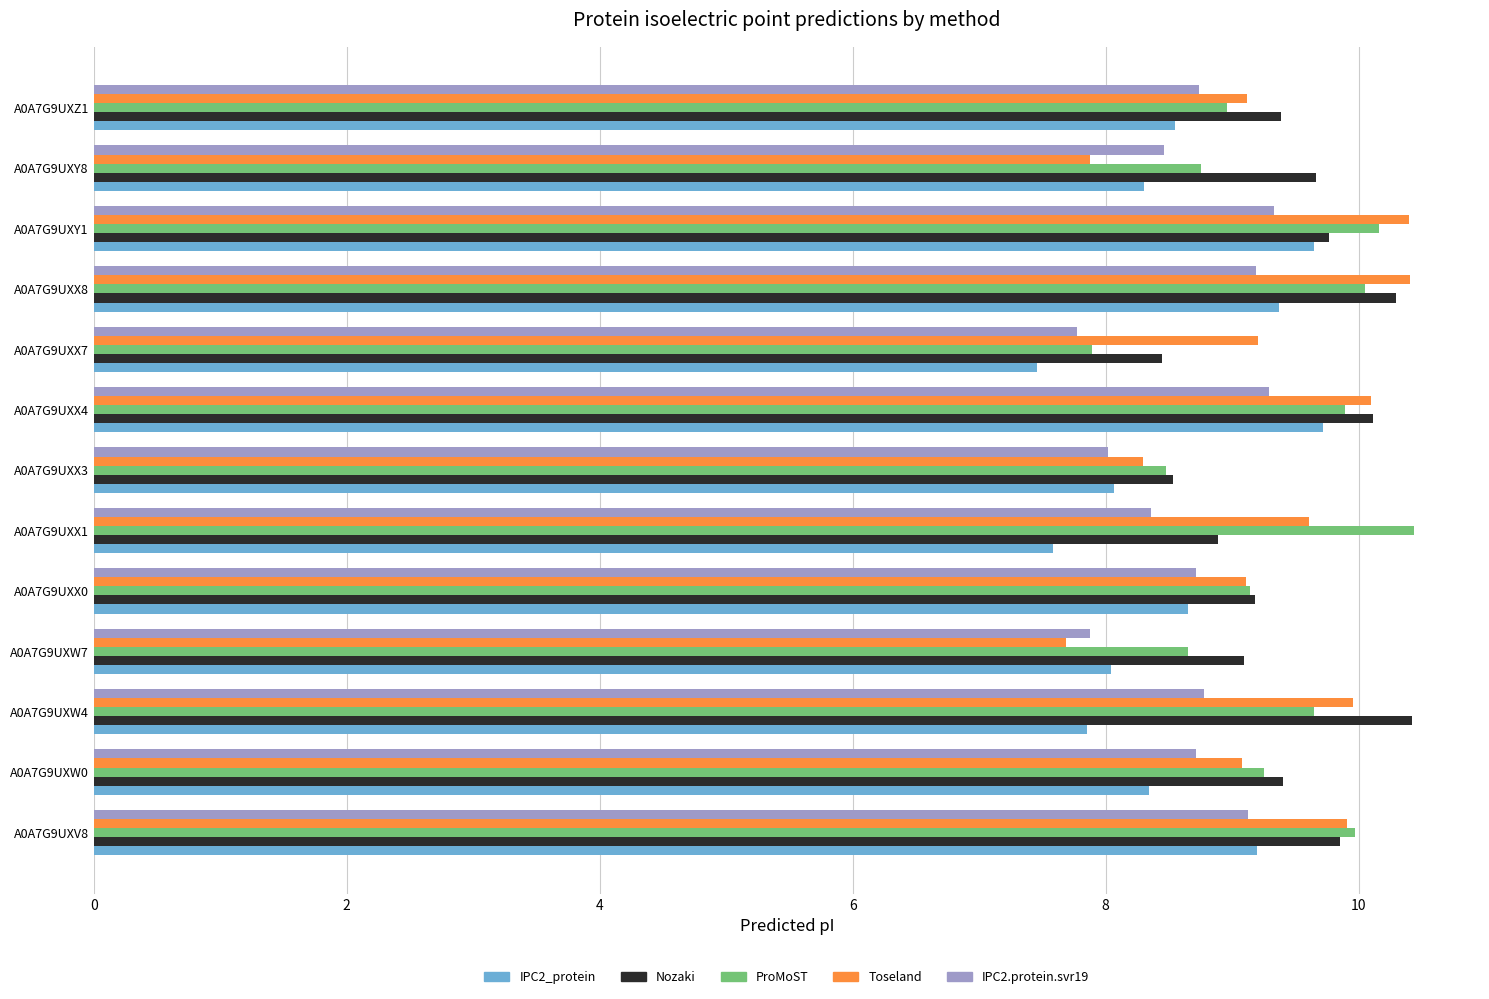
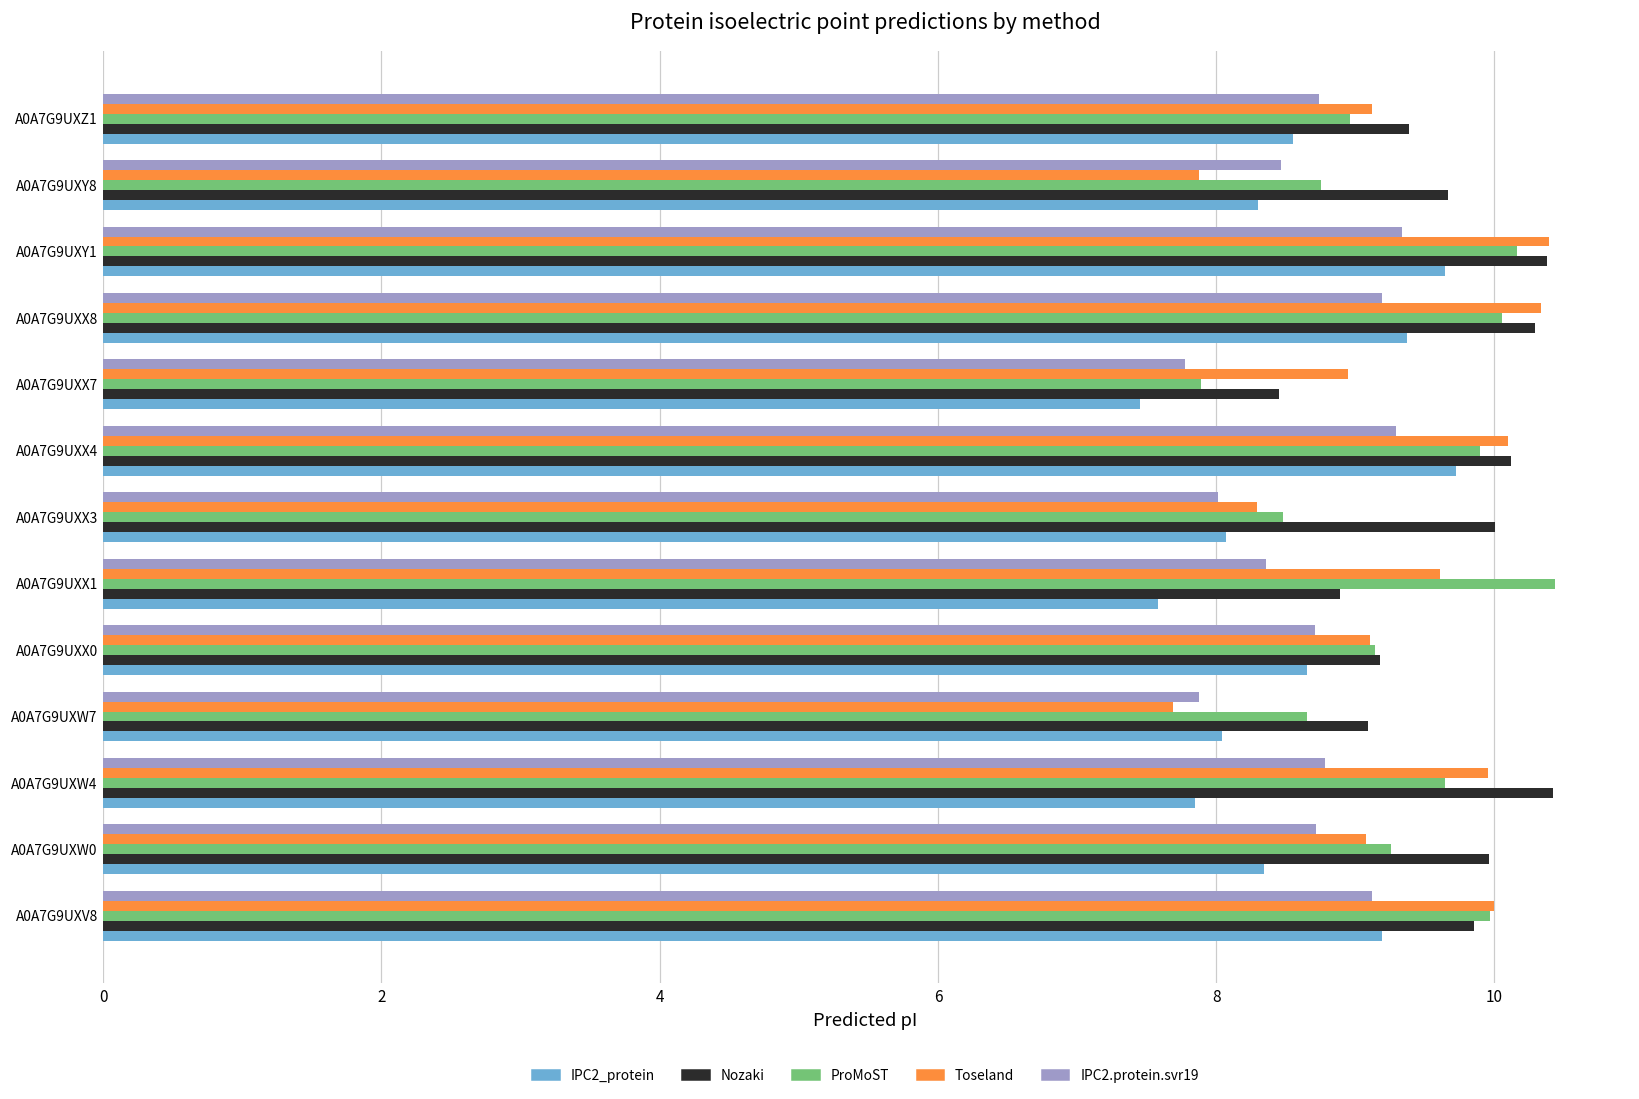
Nozaki, A0A7G9UXY1: 9.77 -> 10.38
Toseland, A0A7G9UXX8: 10.41 -> 10.34
Toseland, A0A7G9UXX7: 9.21 -> 8.95
Nozaki, A0A7G9UXX3: 8.54 -> 10.01
Nozaki, A0A7G9UXW0: 9.40 -> 9.96
Toseland, A0A7G9UXV8: 9.91 -> 10.00
